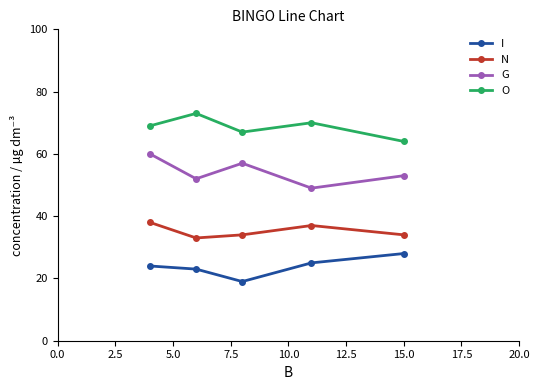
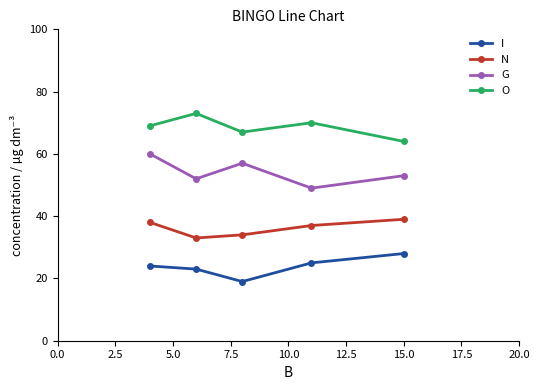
N, 15.0: 34 -> 39
